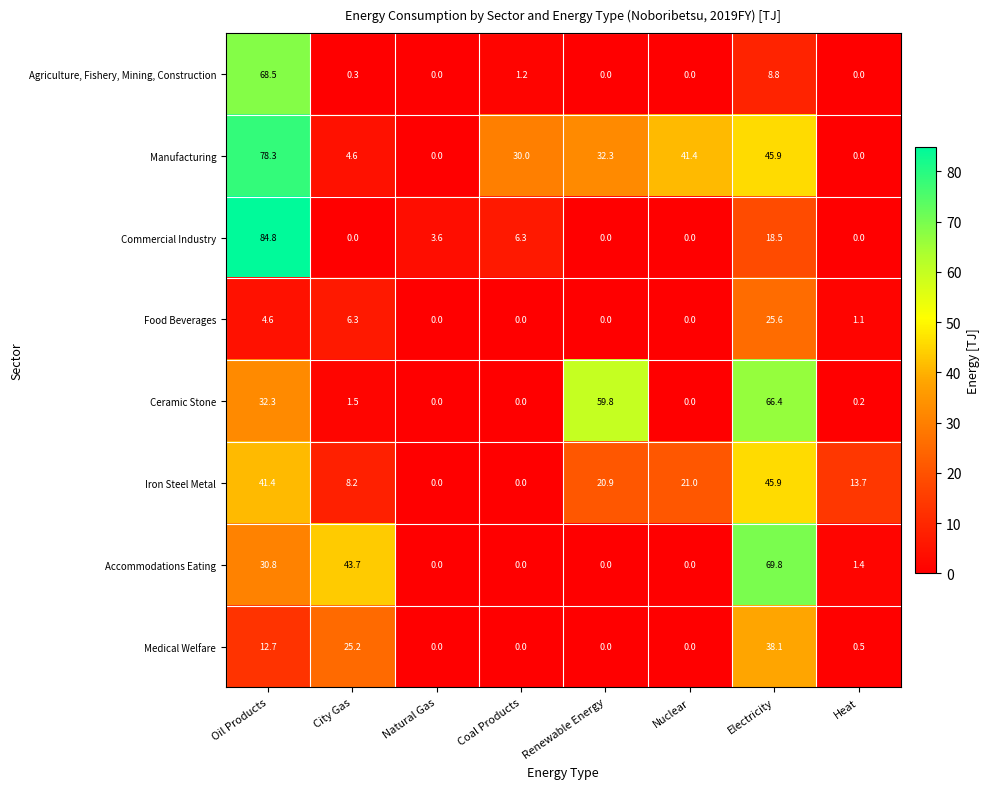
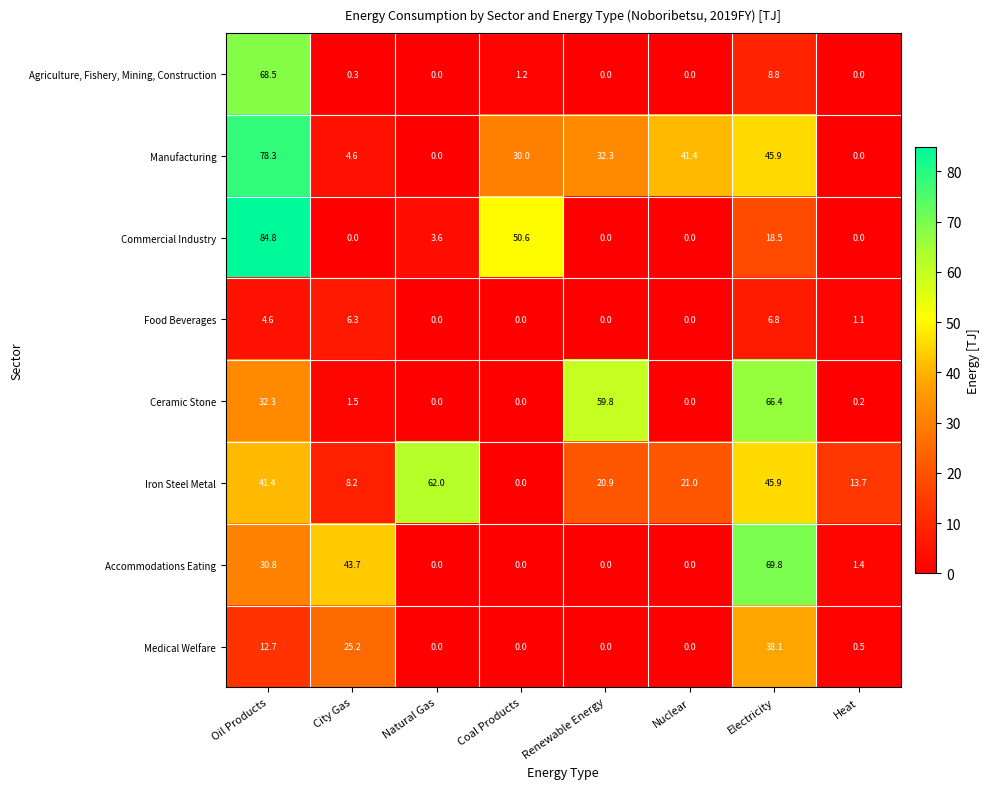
Commercial Industry, Coal Products: 6.3 -> 50.6
Food Beverages, Electricity: 25.6 -> 6.8
Iron Steel Metal, Natural Gas: 0.0 -> 62.0
